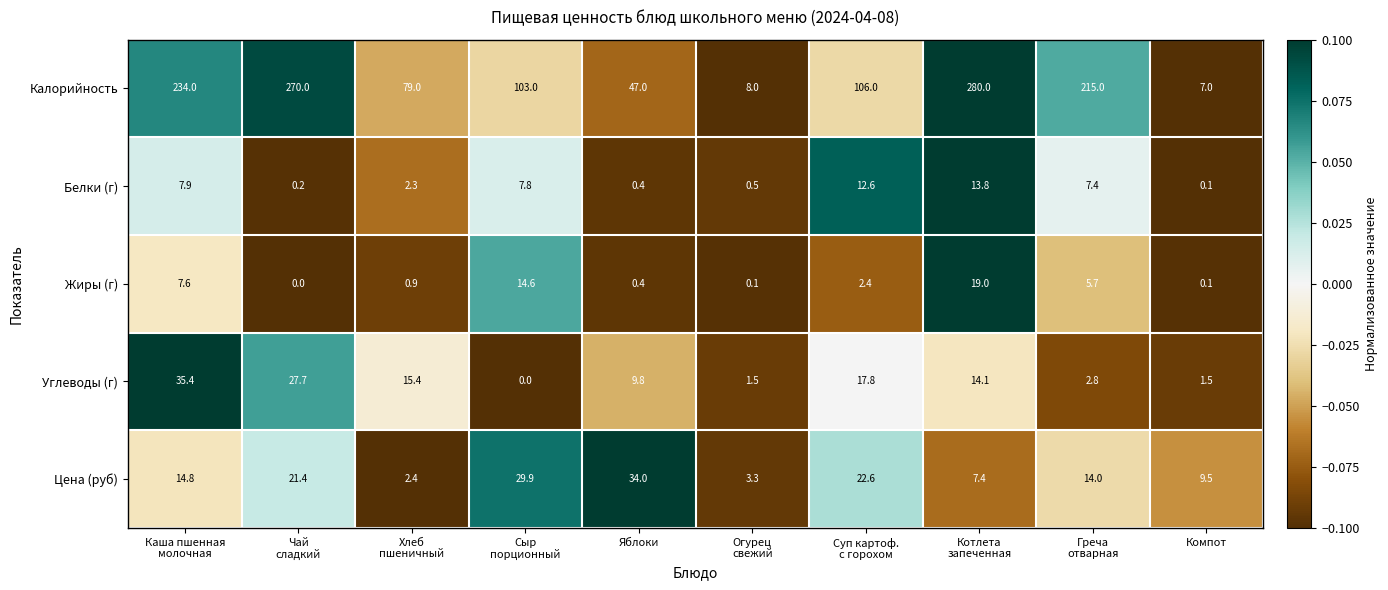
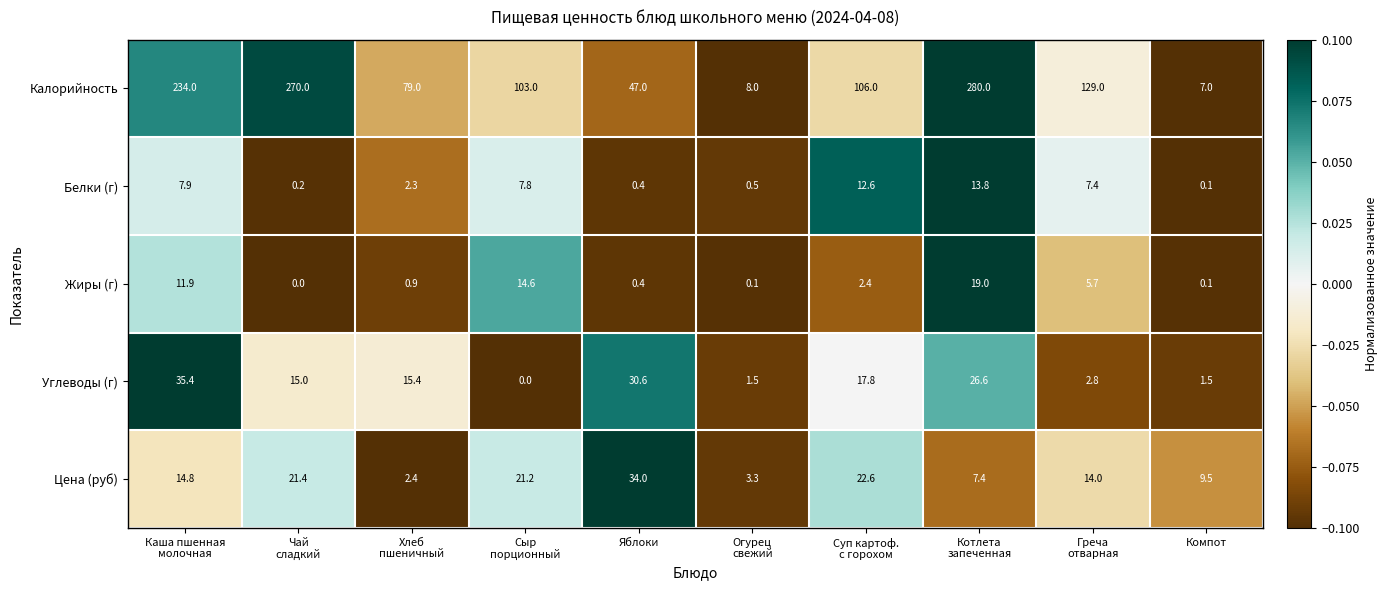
Калорийность, Греча отварная: 215.0 -> 129.0
Жиры (г), Каша пшенная молочная: 7.6 -> 11.9
Углеводы (г), Чай сладкий: 27.7 -> 15.0
Углеводы (г), Яблоки: 9.8 -> 30.6
Углеводы (г), Котлета запеченная: 14.1 -> 26.6
Цена (руб), Сыр порционный: 29.9 -> 21.2
